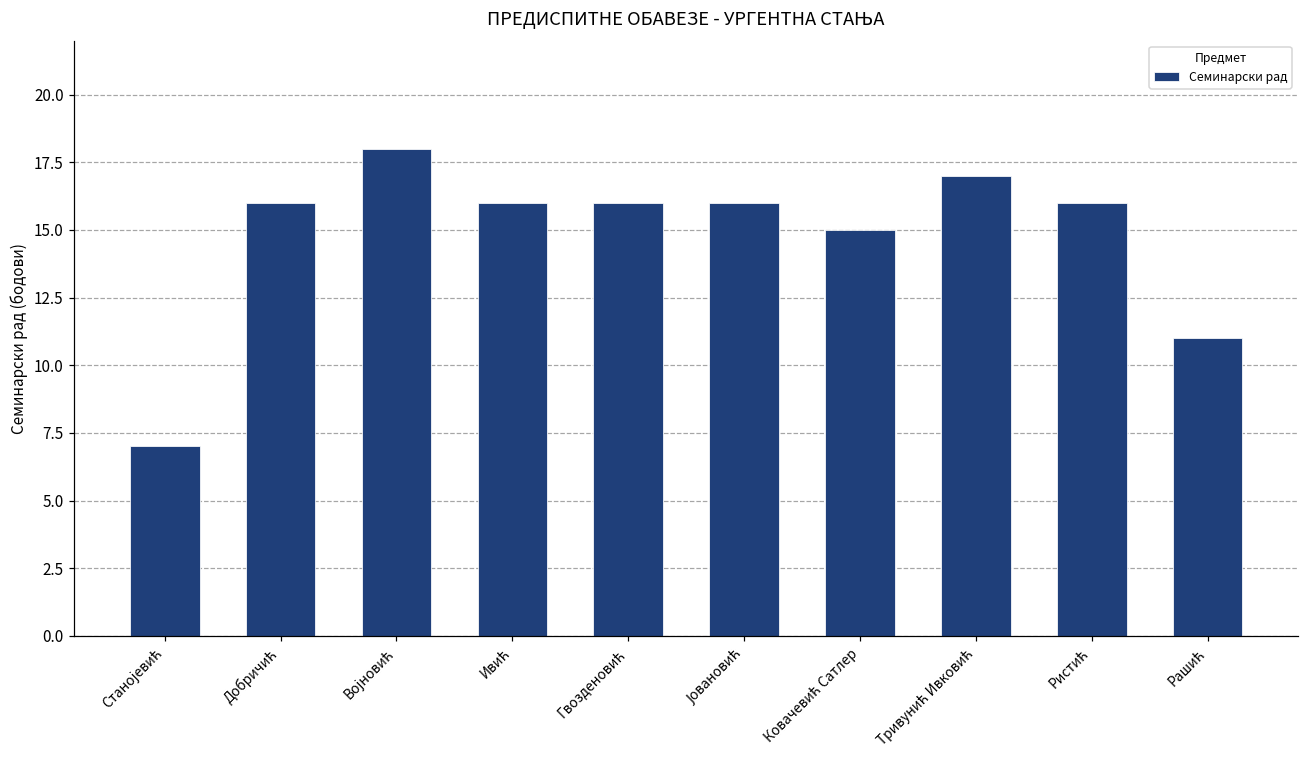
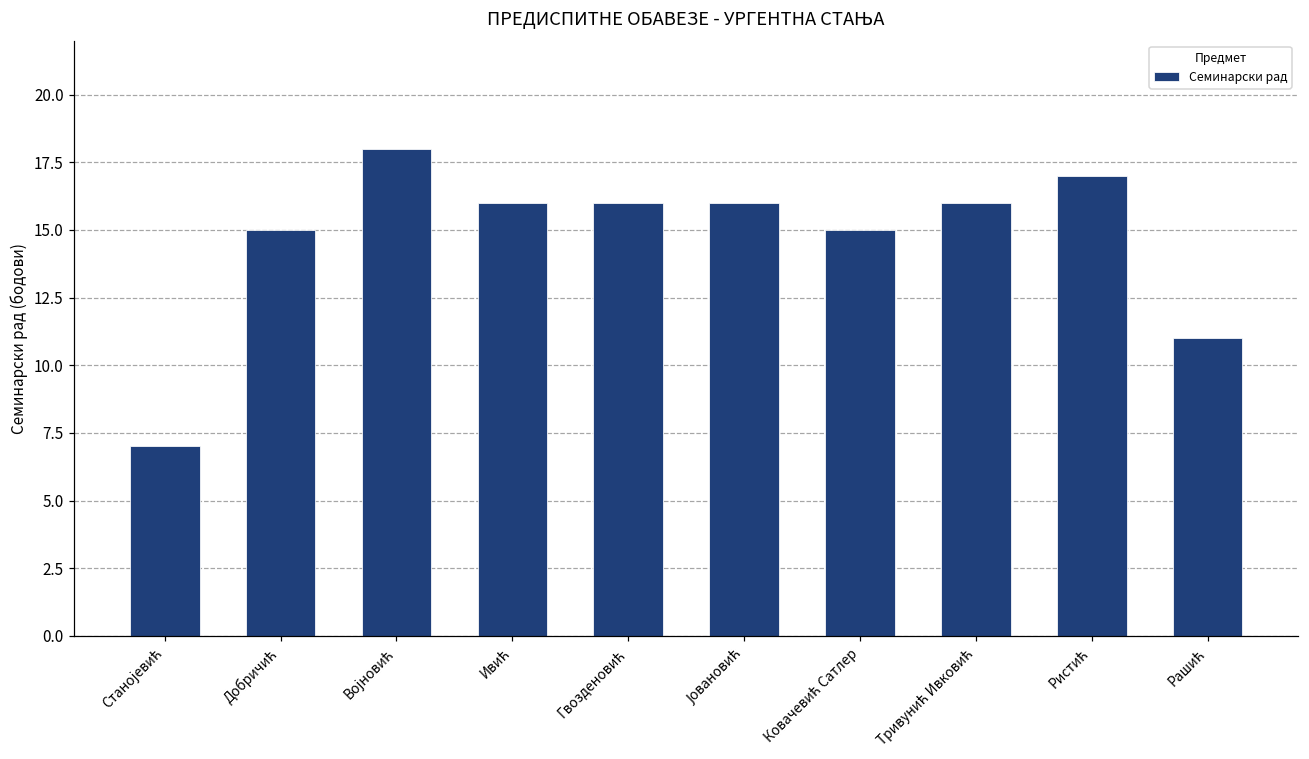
Добричић: 16 -> 15
Тривунић Ивковић: 17 -> 16
Ристић: 16 -> 17
